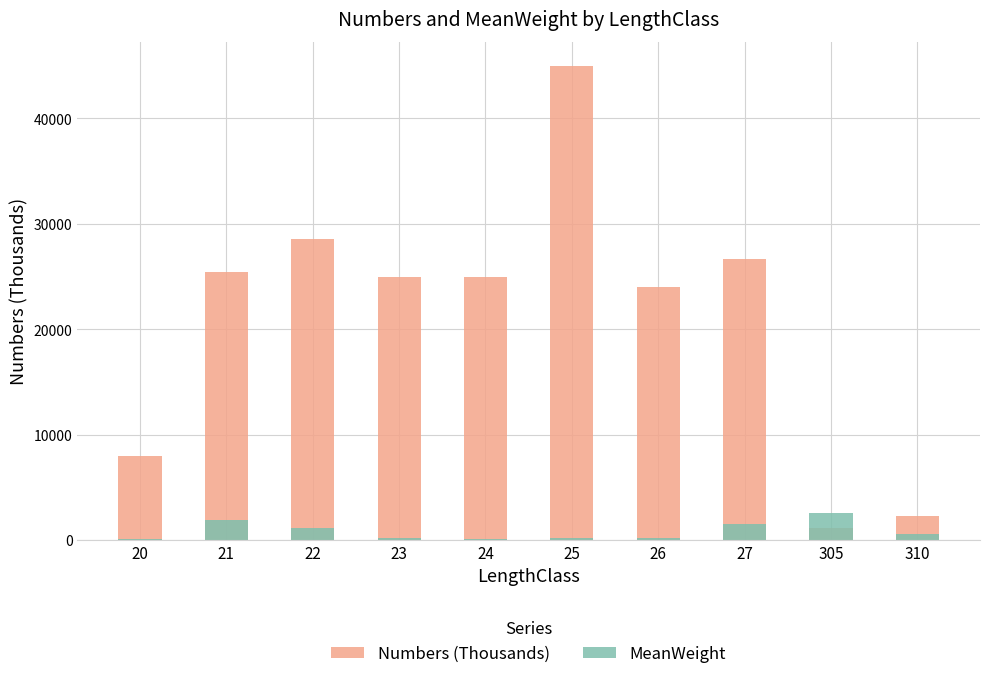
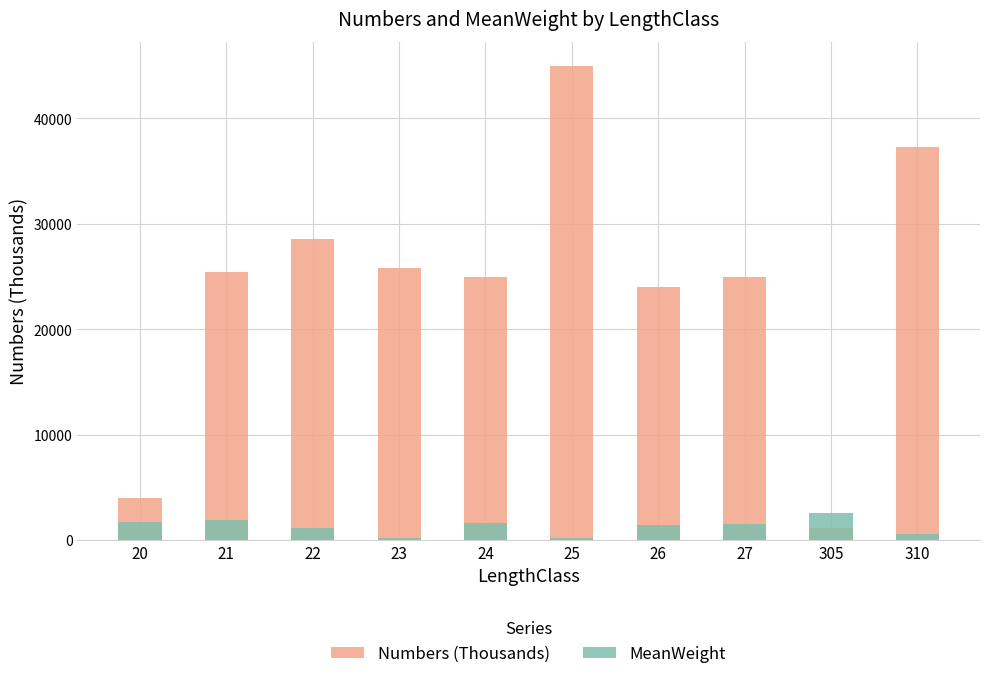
Numbers (Thousands), 20: 8000 -> 4000
MeanWeight, 20: 100 -> 1700
Numbers (Thousands), 23: 25000 -> 25800
MeanWeight, 24: 200 -> 1600
MeanWeight, 26: 300 -> 1400
Numbers (Thousands), 27: 26700 -> 25000
Numbers (Thousands), 310: 2300 -> 37300
